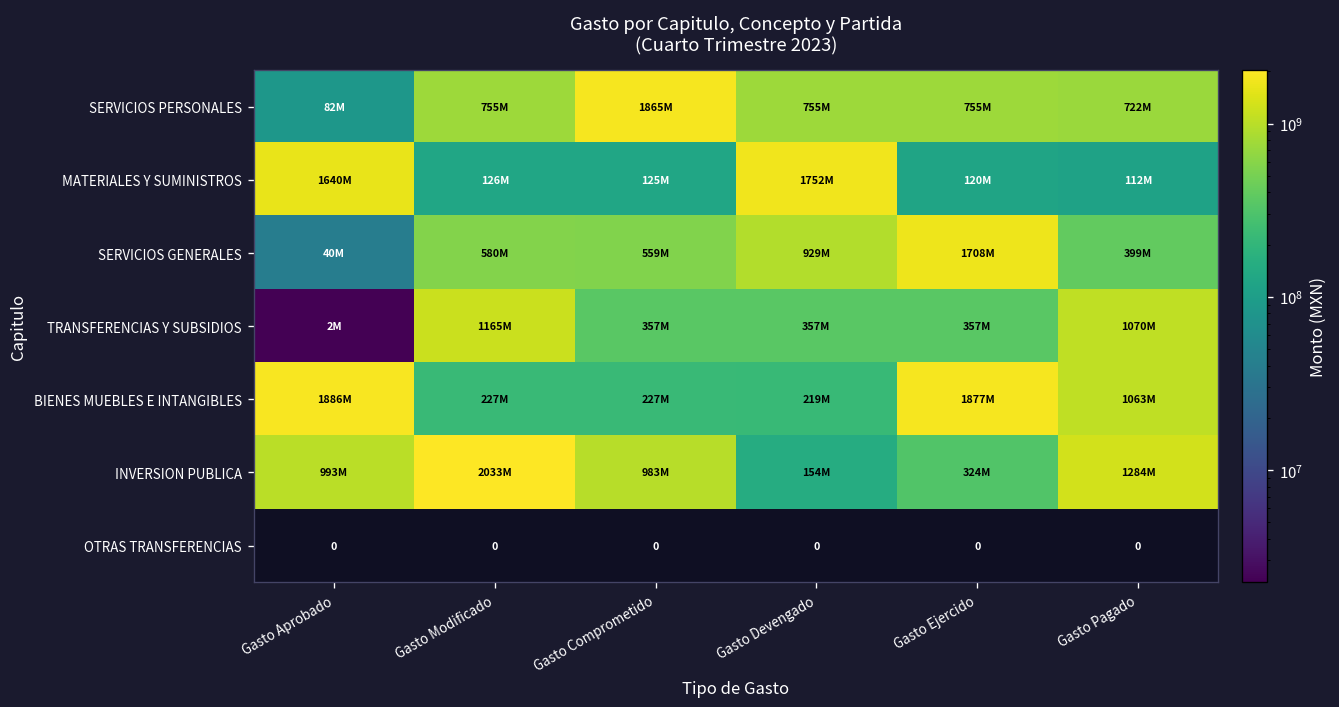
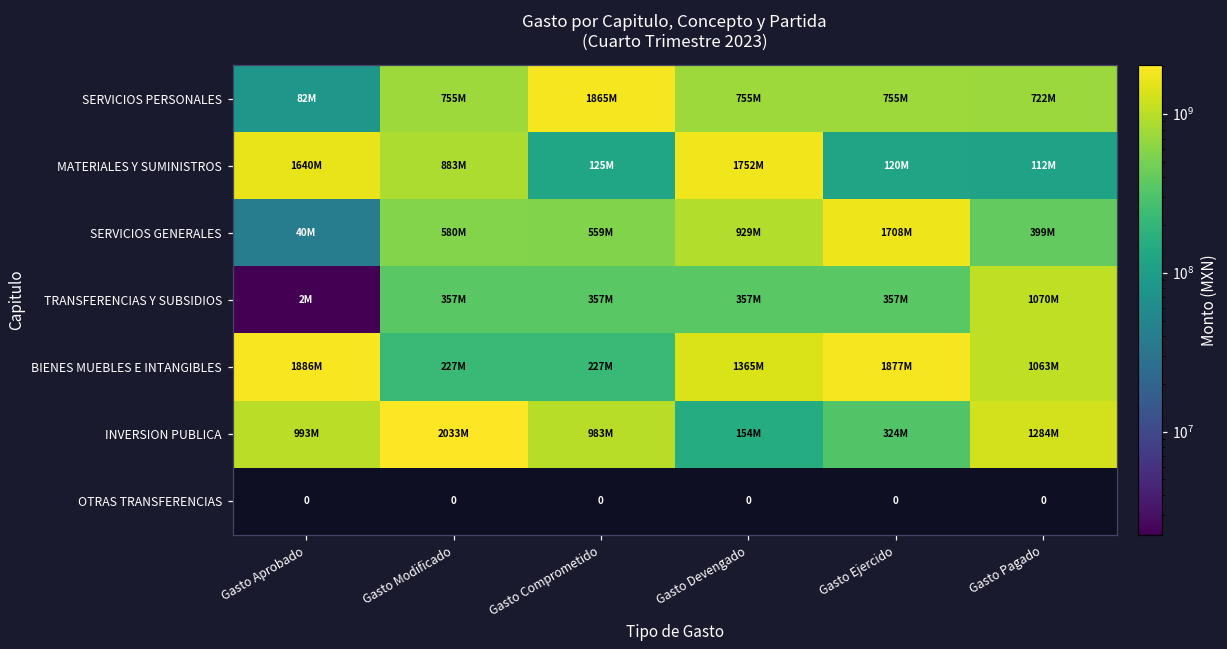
MATERIALES Y SUMINISTROS, Gasto Modificado: 126M -> 883M
TRANSFERENCIAS Y SUBSIDIOS, Gasto Modificado: 1165M -> 357M
BIENES MUEBLES E INTANGIBLES, Gasto Devengado: 219M -> 1365M
